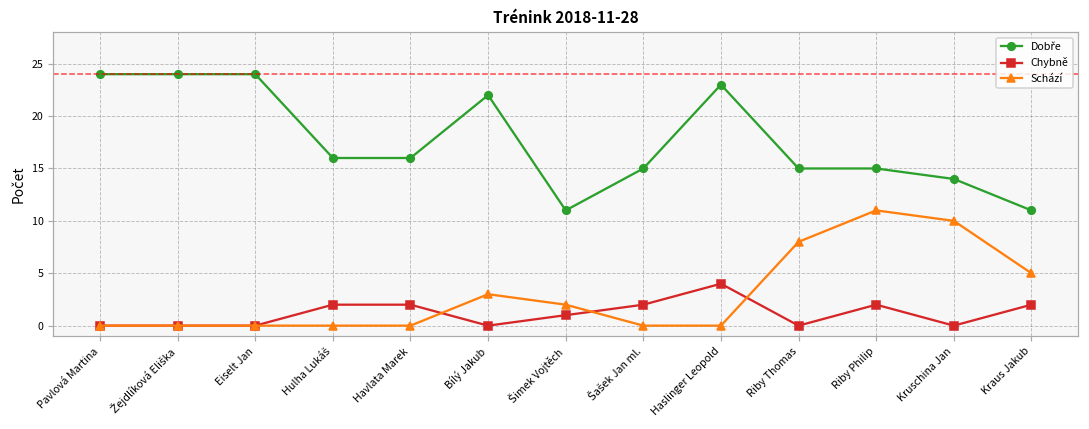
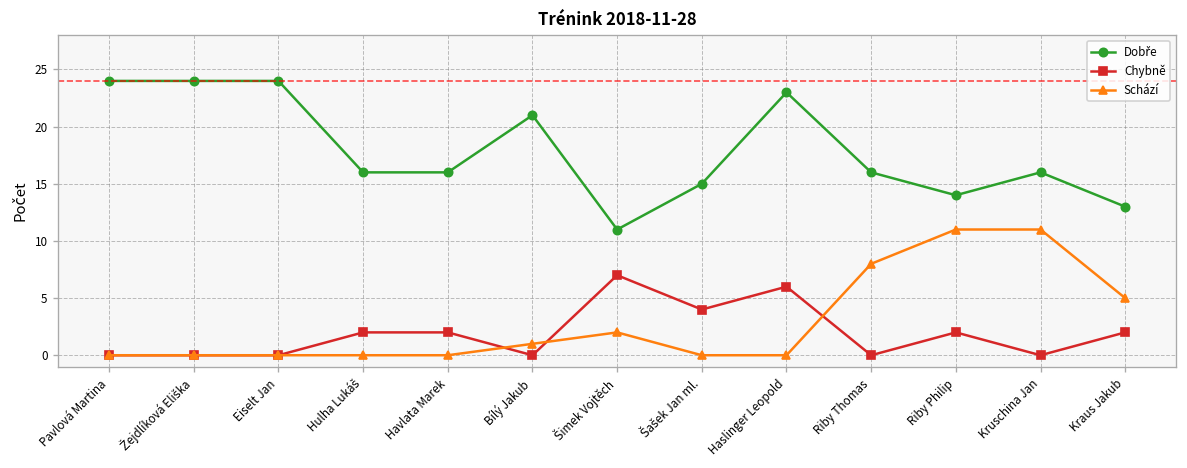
Dobře, Bílý Jakub: 22 -> 21
Schází, Bílý Jakub: 3 -> 1
Chybně, Šimek Vojtěch: 1 -> 7
Chybně, Šašek Jan ml.: 2 -> 4
Chybně, Haslinger Leopold: 4 -> 6
Dobře, Riby Thomas: 15 -> 16
Dobře, Riby Philip: 15 -> 14
Dobře, Kruschina Jan: 14 -> 16
Schází, Kruschina Jan: 10 -> 11
Dobře, Kraus Jakub: 11 -> 13
